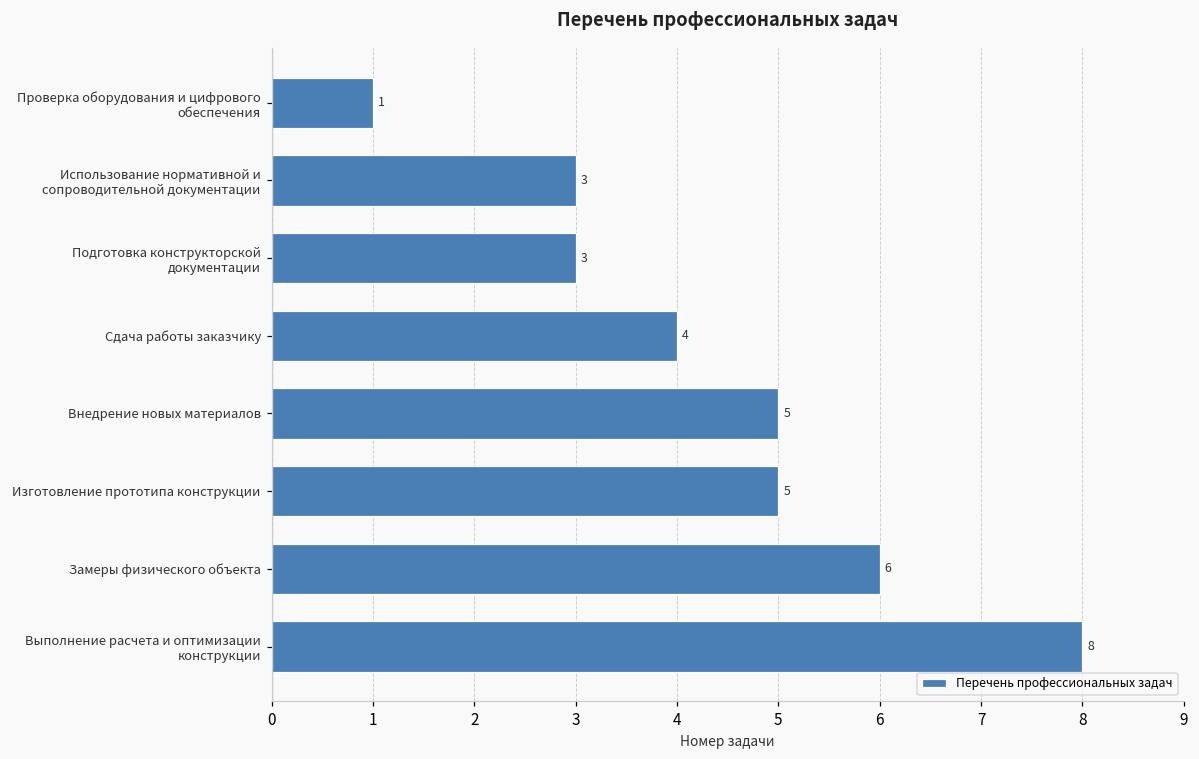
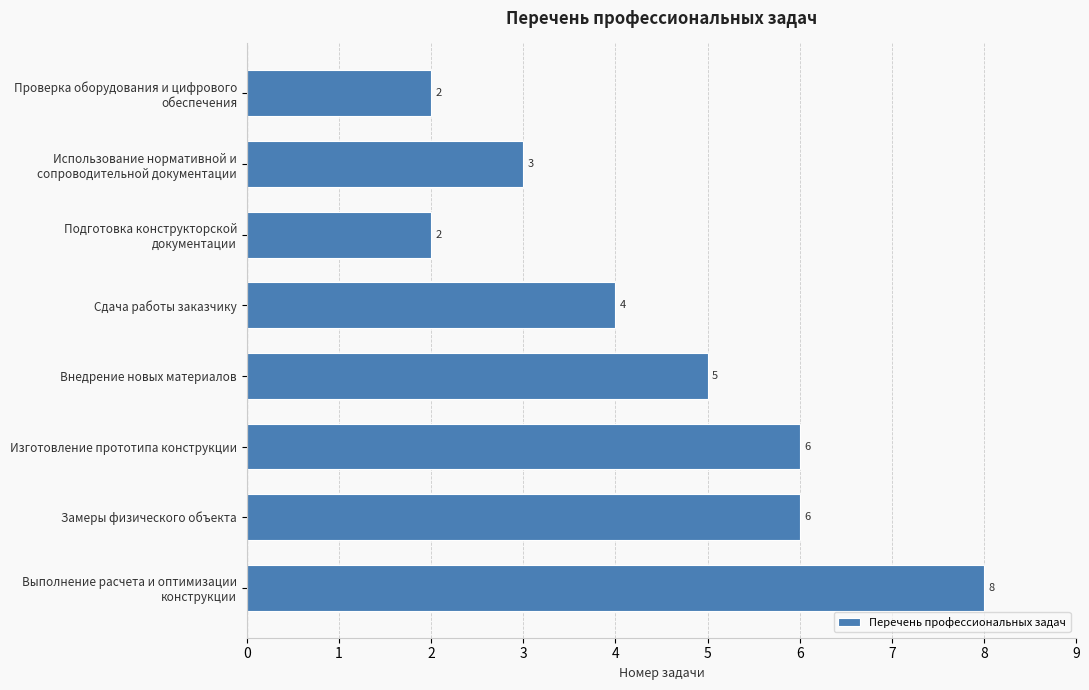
Проверка оборудования и цифрового обеспечения: 1 -> 2
Подготовка конструкторской документации: 3 -> 2
Изготовление прототипа конструкции: 5 -> 6
